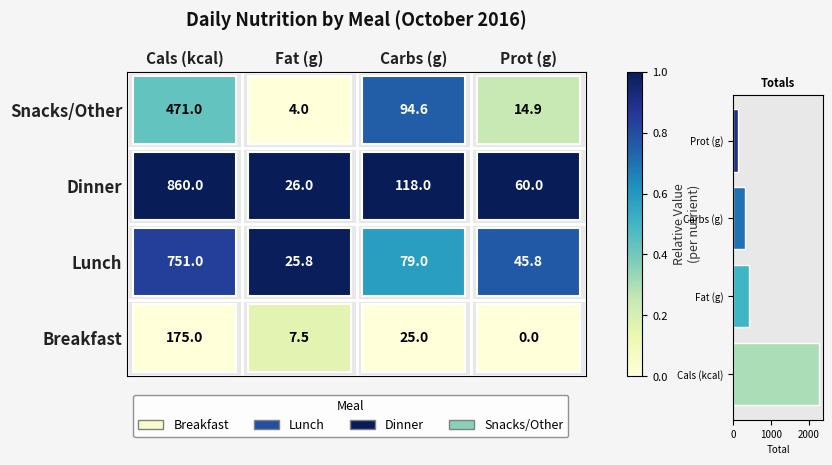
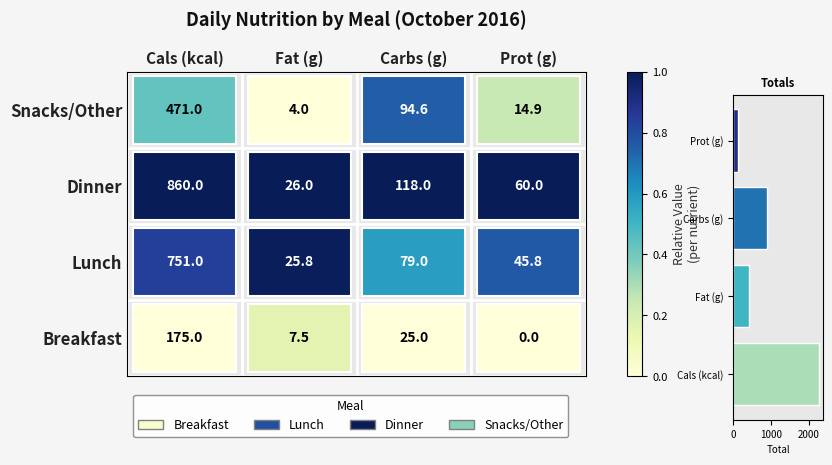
Carbs (g): 300 -> 900
